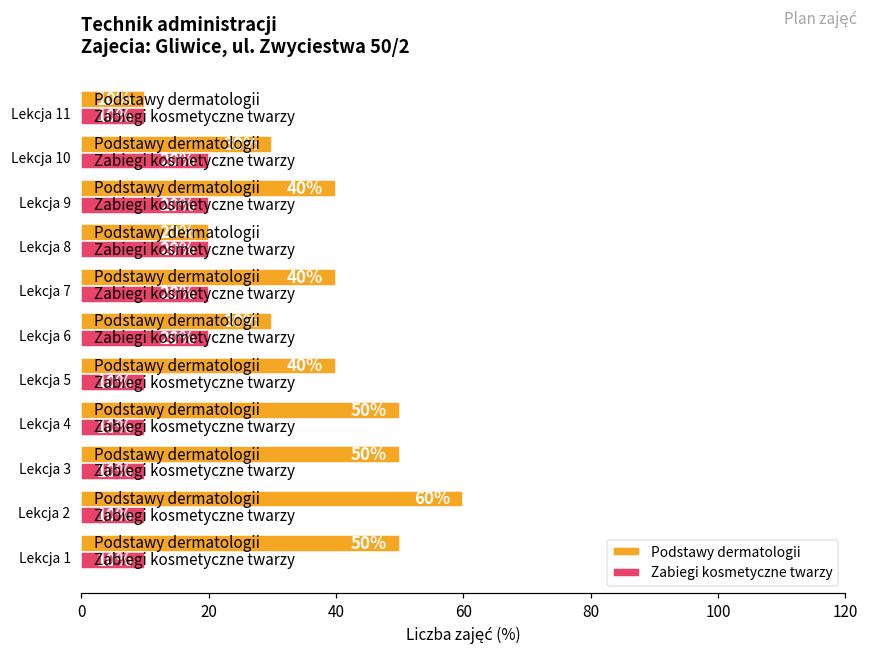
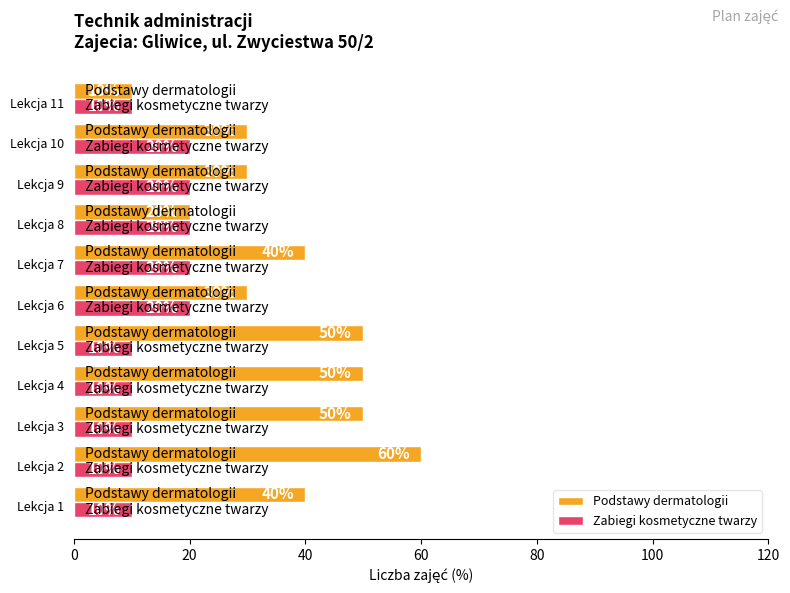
Podstawy dermatologii, Lekcja 9: 40% -> 30%
Podstawy dermatologii, Lekcja 5: 40% -> 50%
Podstawy dermatologii, Lekcja 1: 50% -> 40%
